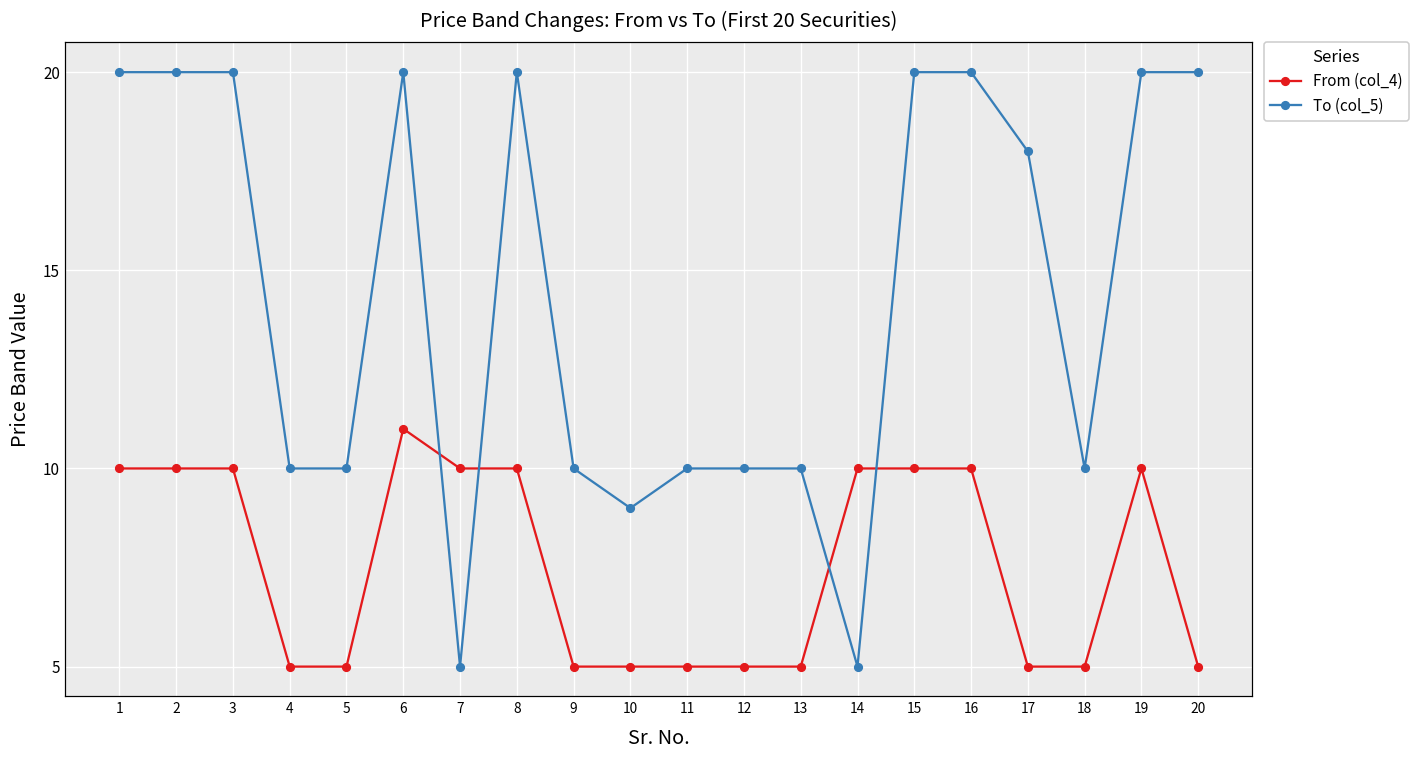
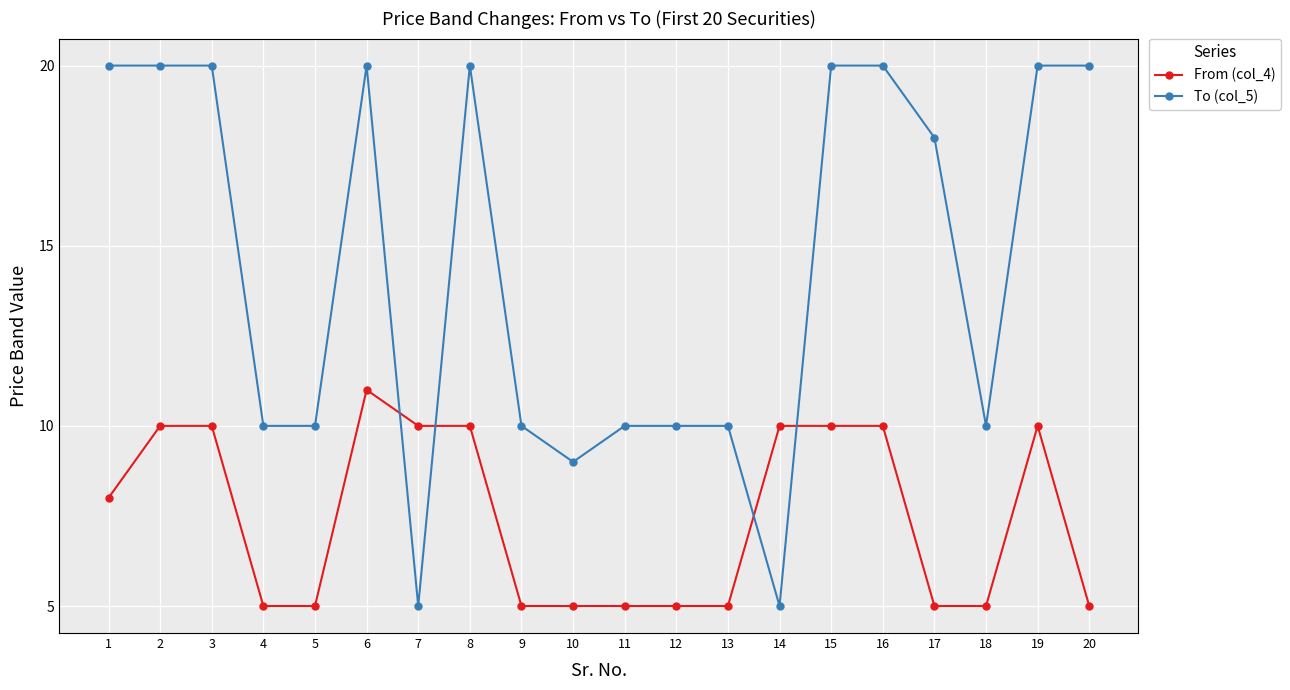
From (col_4), 1: 10 -> 8
